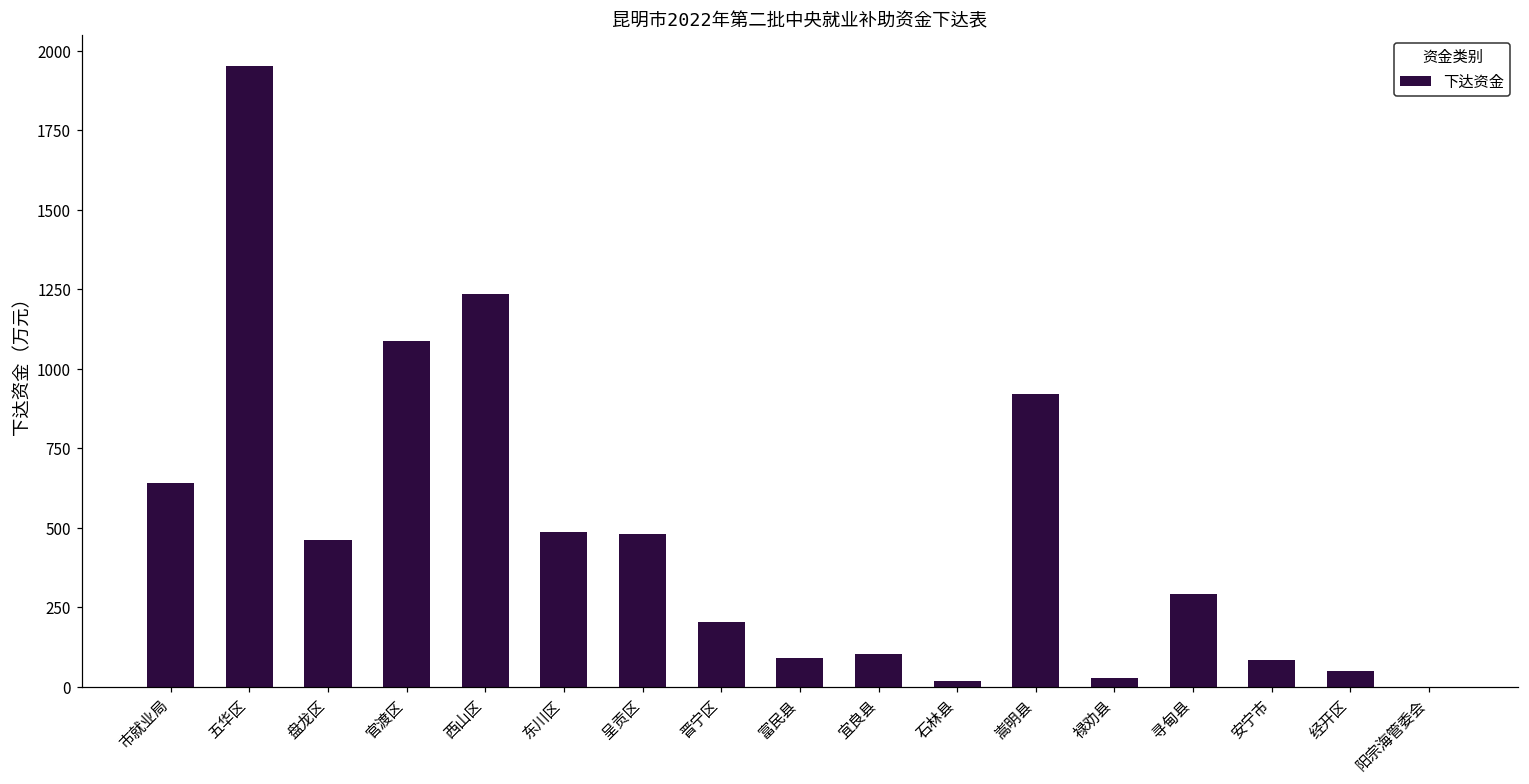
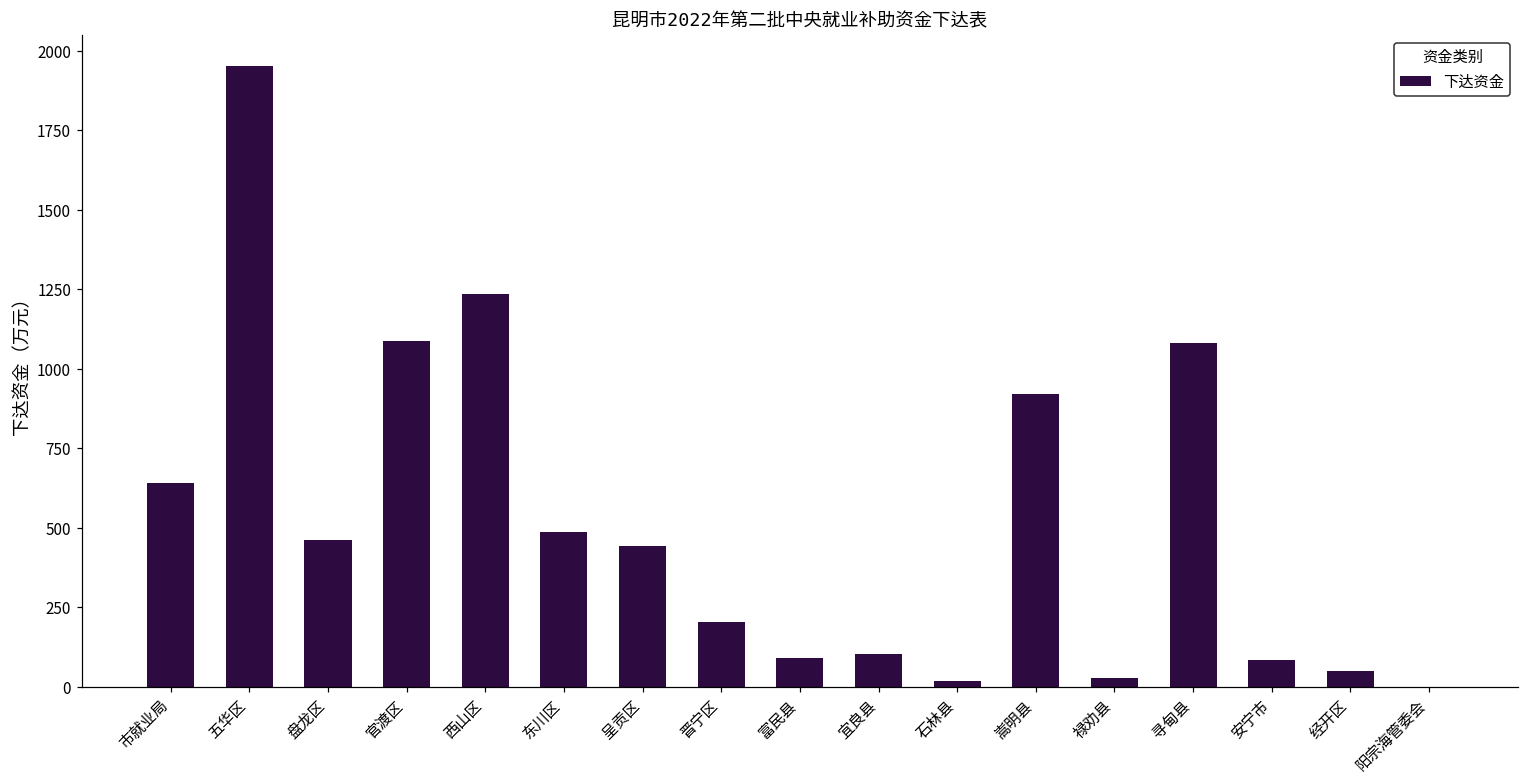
呈贡区: 480 -> 440
寻甸县: 290 -> 1080
